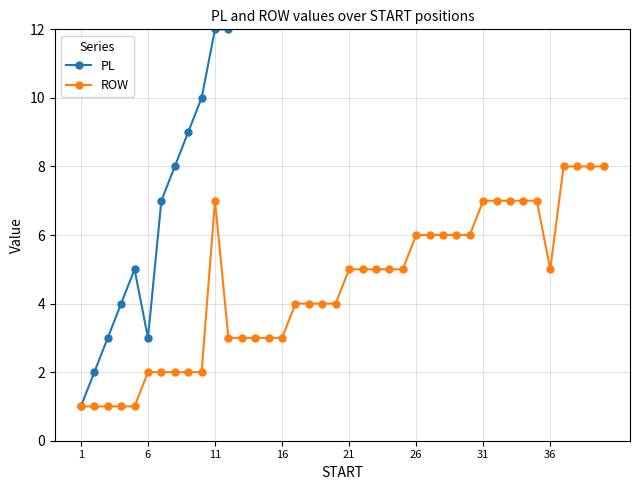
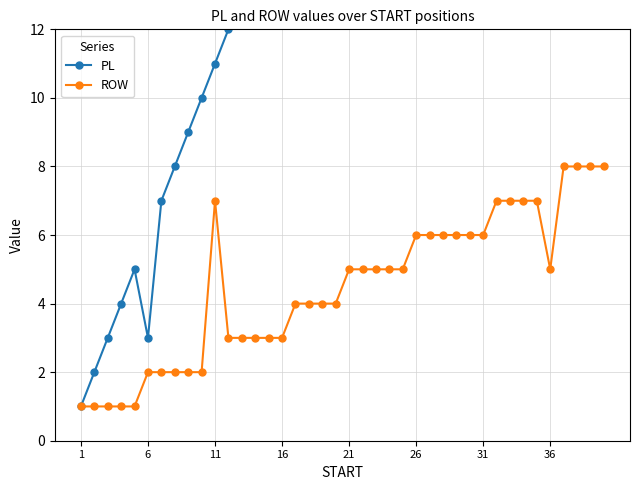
PL, 11: 12 -> 11
ROW, 31: 7 -> 6
